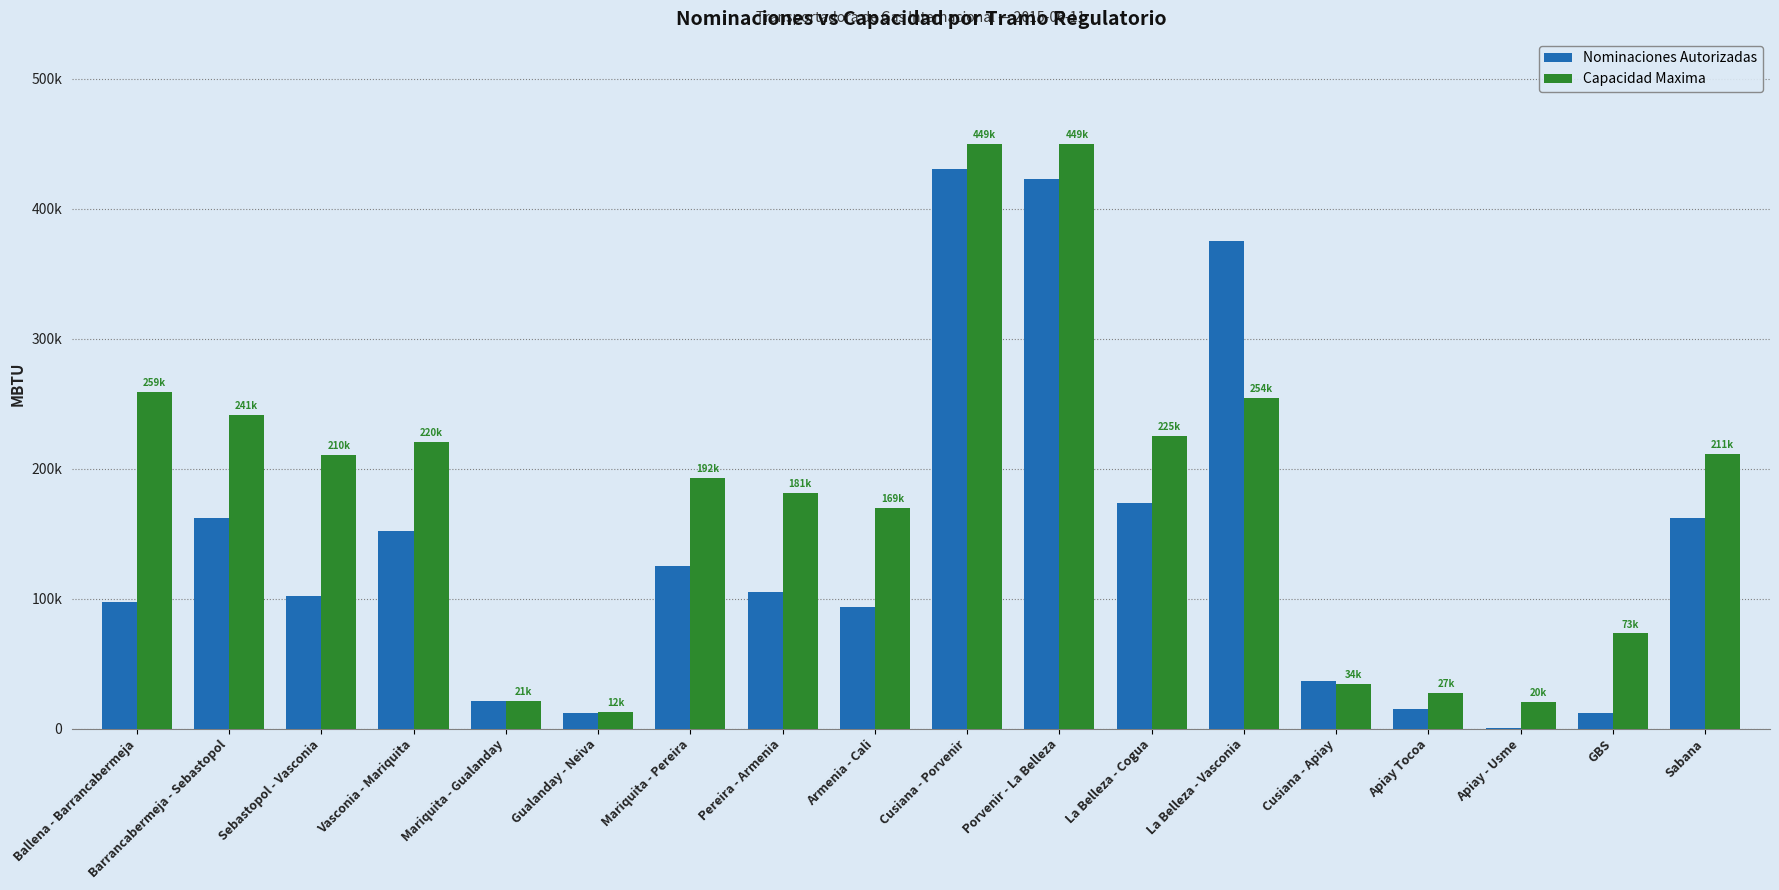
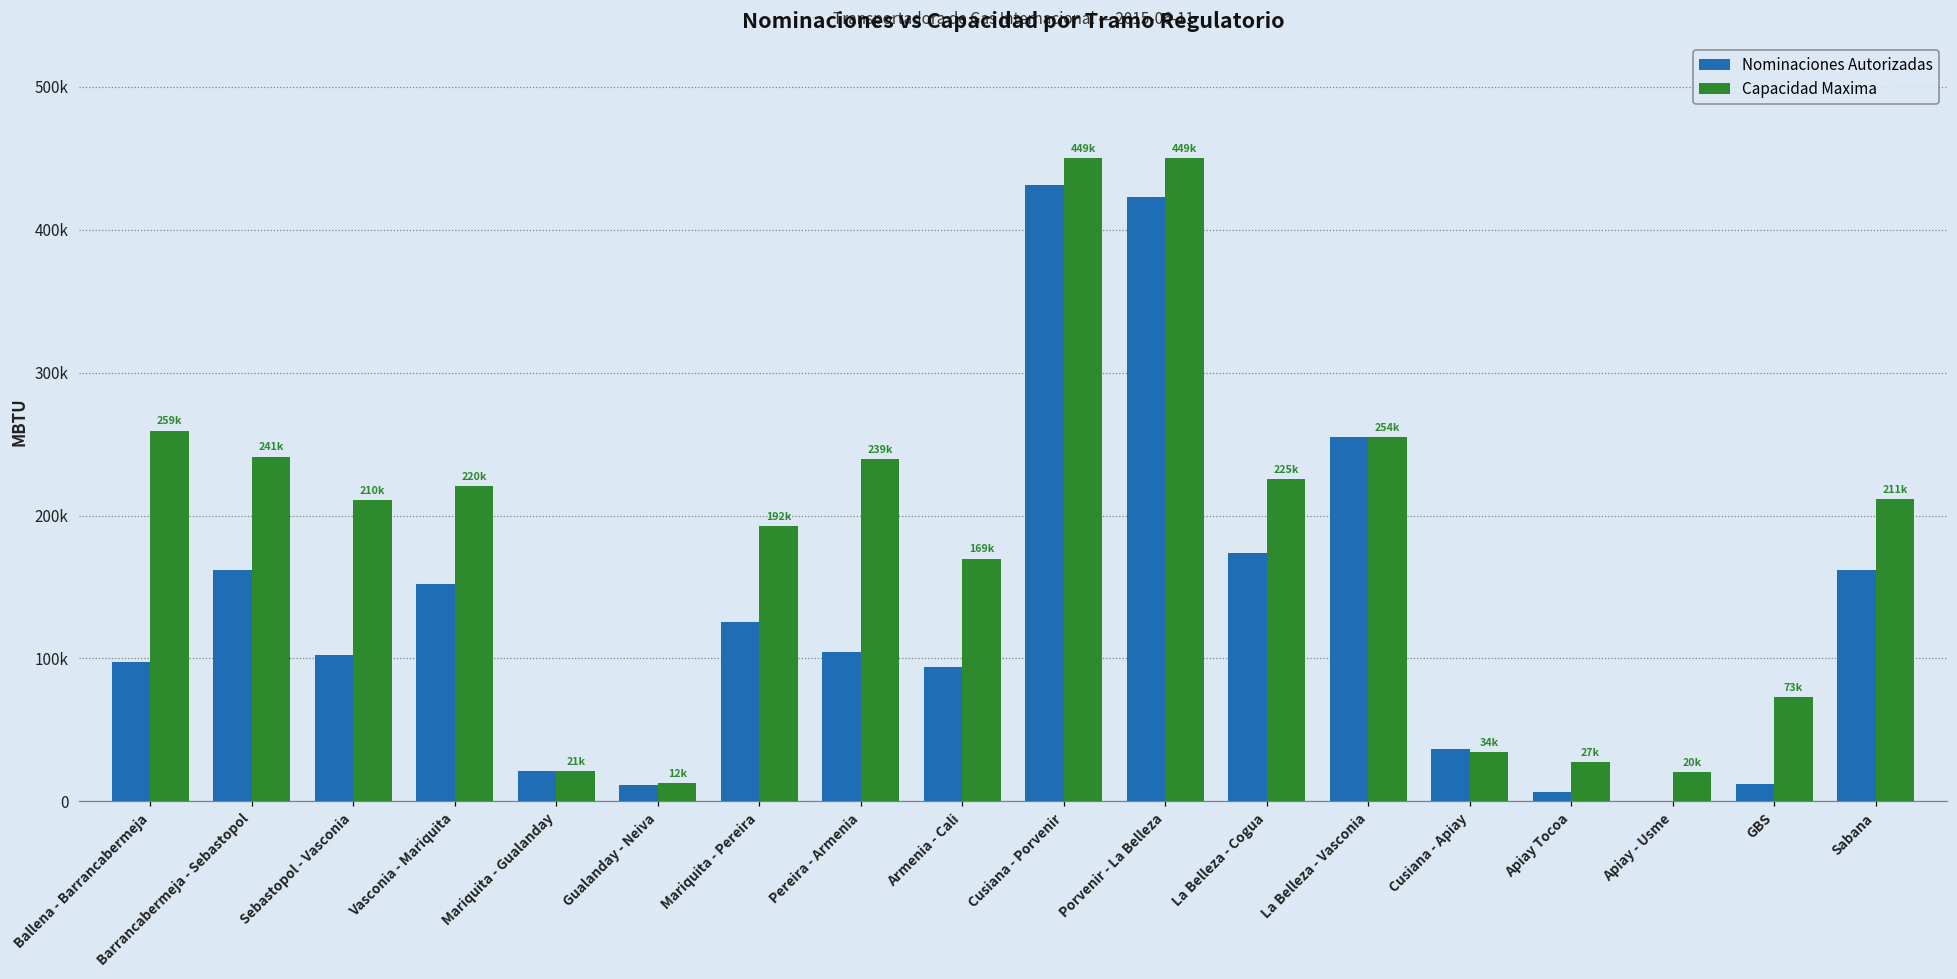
Capacidad Maxima, Pereira - Armenia: 181k -> 239k
Nominaciones Autorizadas, La Belleza - Vasconia: 375000 -> 255000
Nominaciones Autorizadas, Apiay Tocoa: 15000 -> 6000
